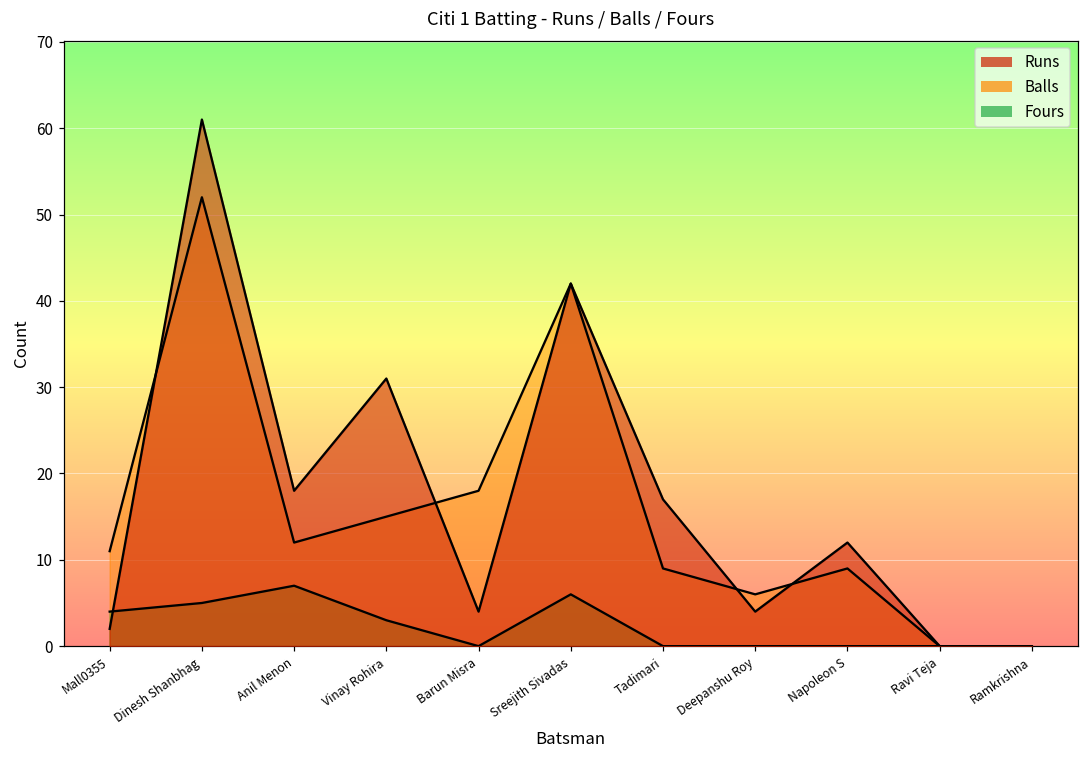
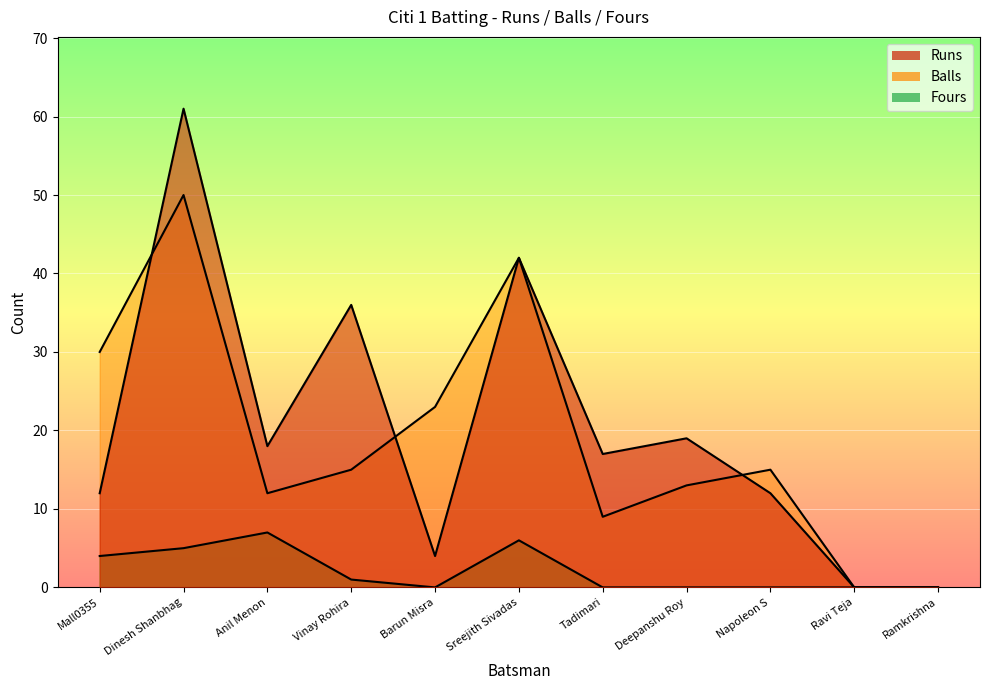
Runs, Mall0355: 2 -> 12
Balls, Mall0355: 11 -> 30
Balls, Dinesh Shanbhag: 52 -> 50
Runs, Vinay Rohira: 31 -> 36
Fours, Vinay Rohira: 3 -> 1
Balls, Barun Misra: 18 -> 23
Runs, Deepanshu Roy: 4 -> 19
Balls, Deepanshu Roy: 6 -> 13
Balls, Napoleon S: 9 -> 15
